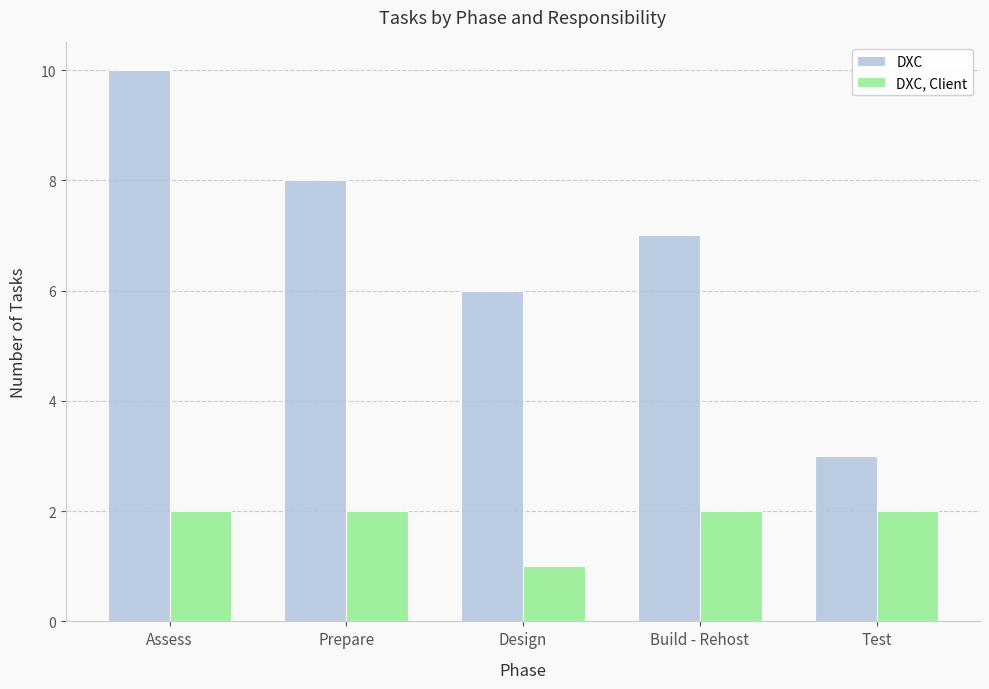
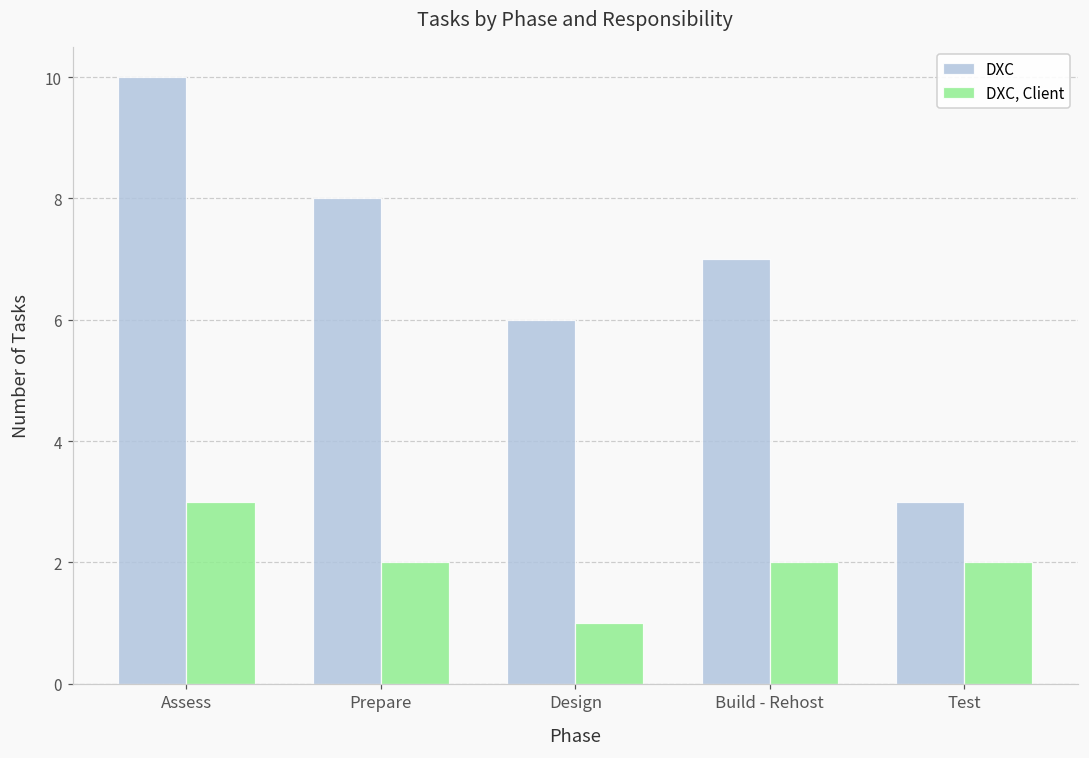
DXC, Client, Assess: 2 -> 3
